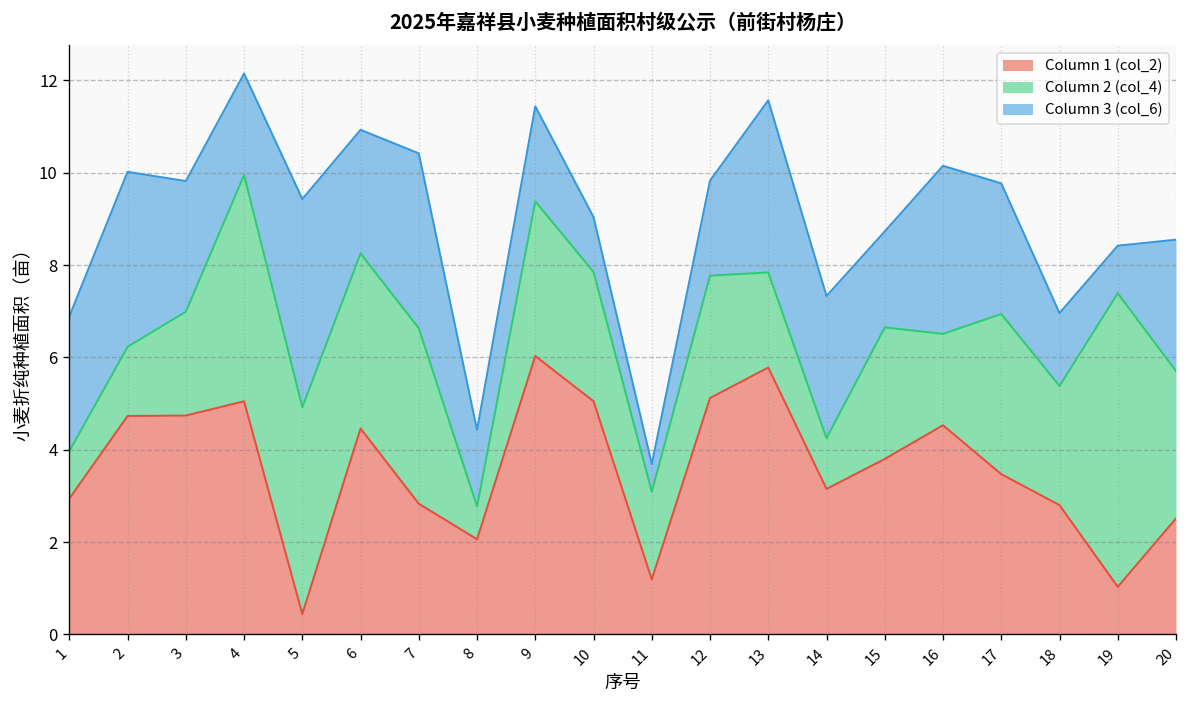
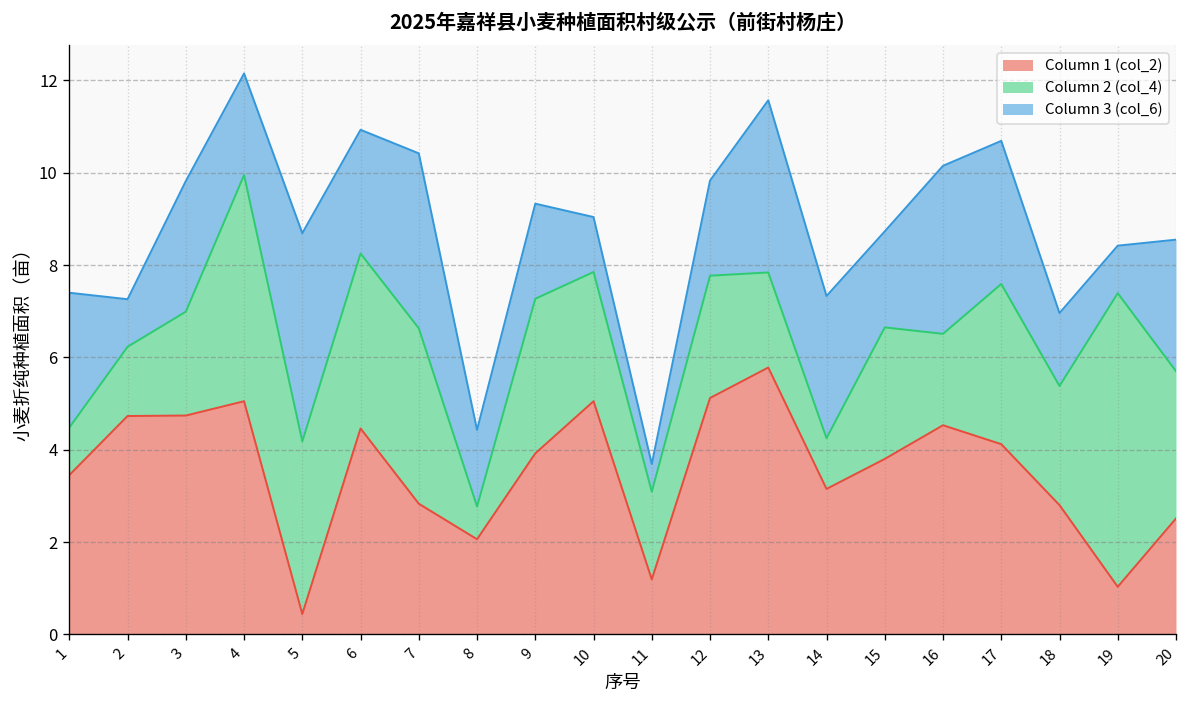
Column 1 (col_2), 1: 2.9 -> 3.5
Column 3 (col_6), 2: 3.8 -> 1.0
Column 2 (col_4), 5: 4.5 -> 3.7
Column 1 (col_2), 9: 6.0 -> 3.9
Column 1 (col_2), 17: 3.5 -> 4.1
Column 3 (col_6), 17: 2.8 -> 3.1
